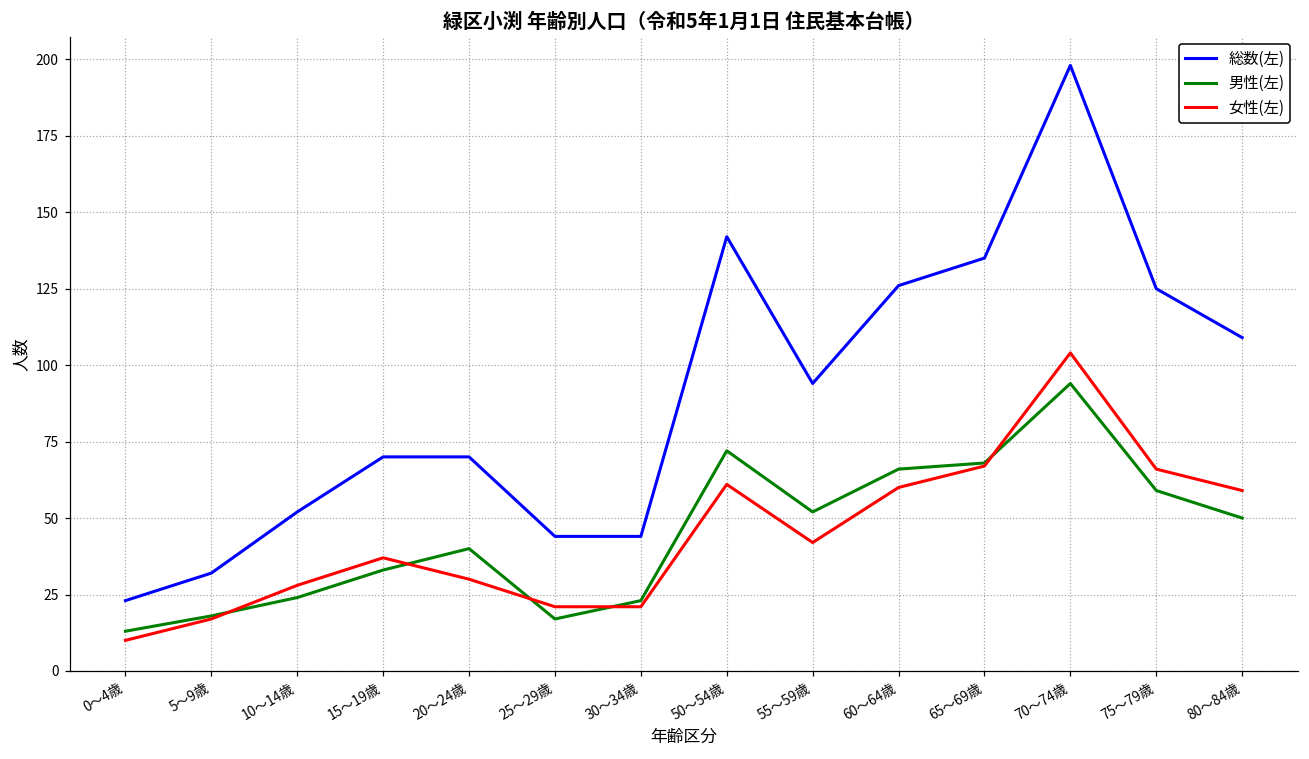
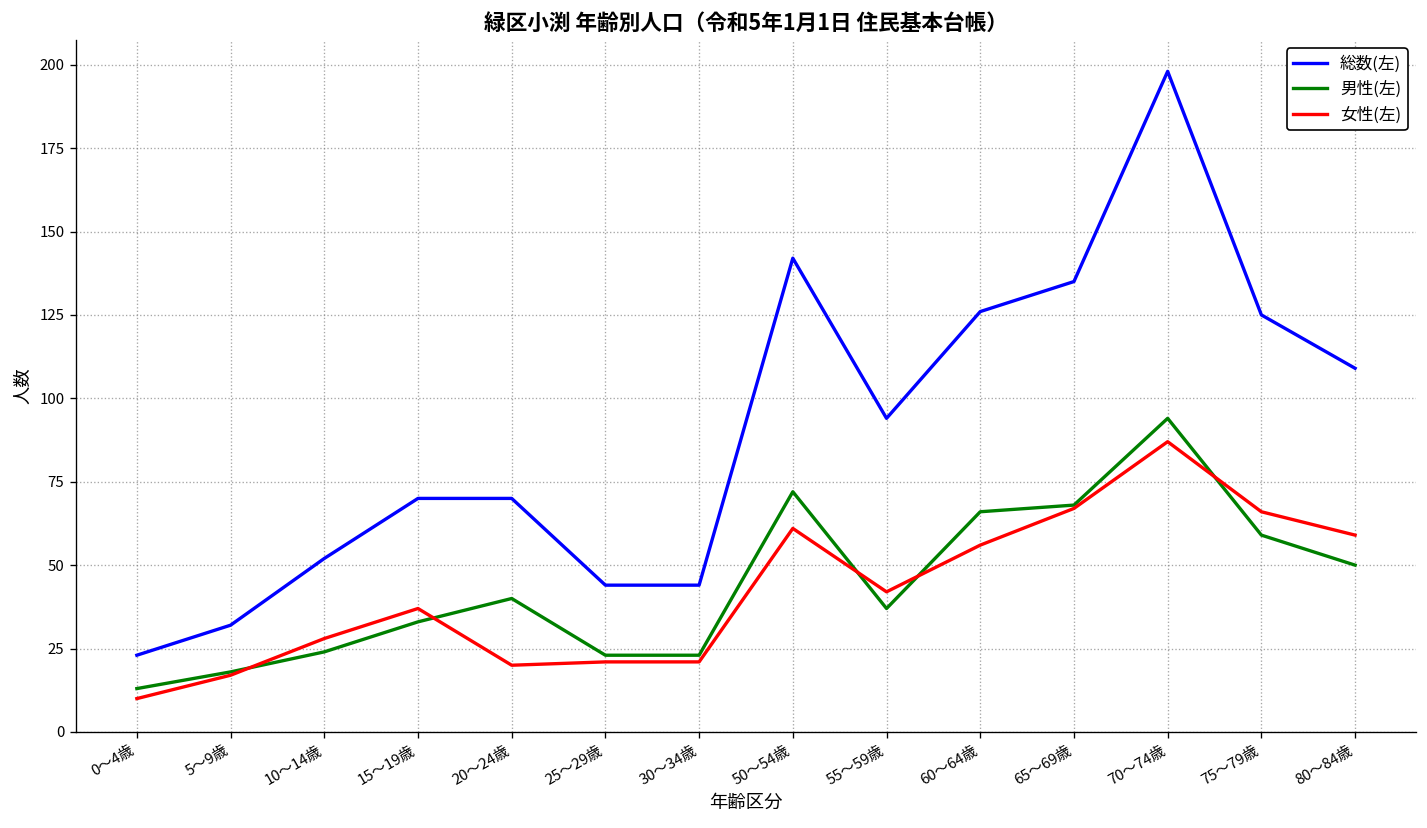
女性(左), 20～24歳: 30 -> 20
男性(左), 25～29歳: 17 -> 23
男性(左), 55～59歳: 52 -> 37
女性(左), 60～64歳: 60 -> 56
女性(左), 70～74歳: 104 -> 87
